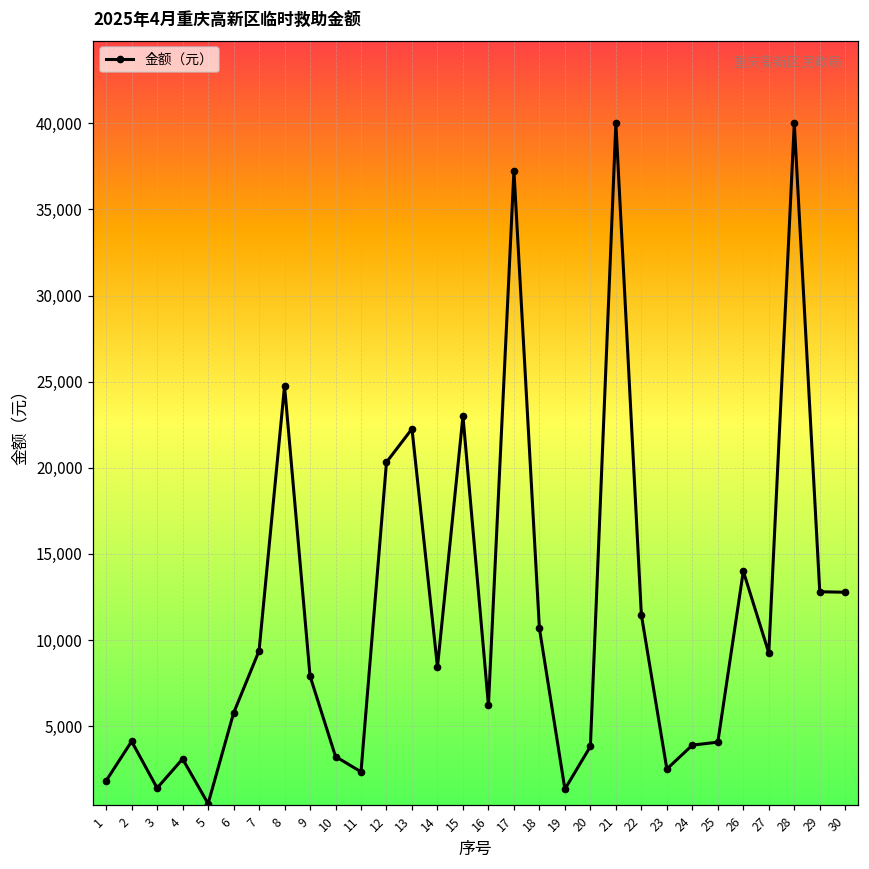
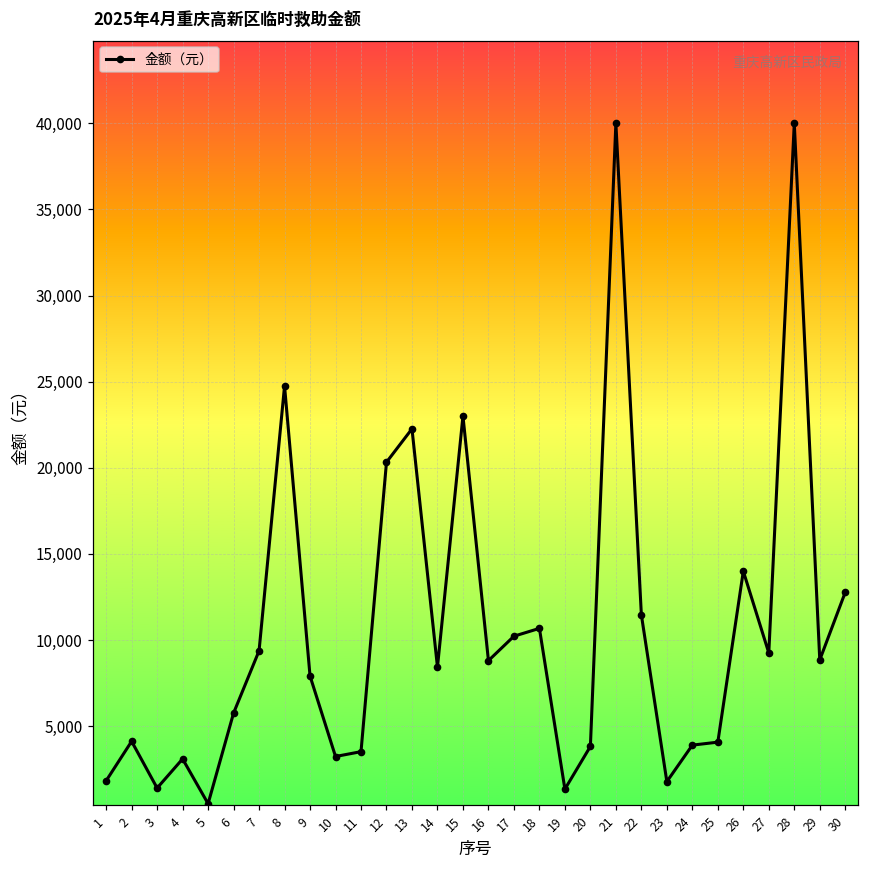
11: 2,300 -> 3,500
16: 6,200 -> 8,800
17: 37,300 -> 10,200
23: 2,500 -> 1,800
29: 12,800 -> 8,800
